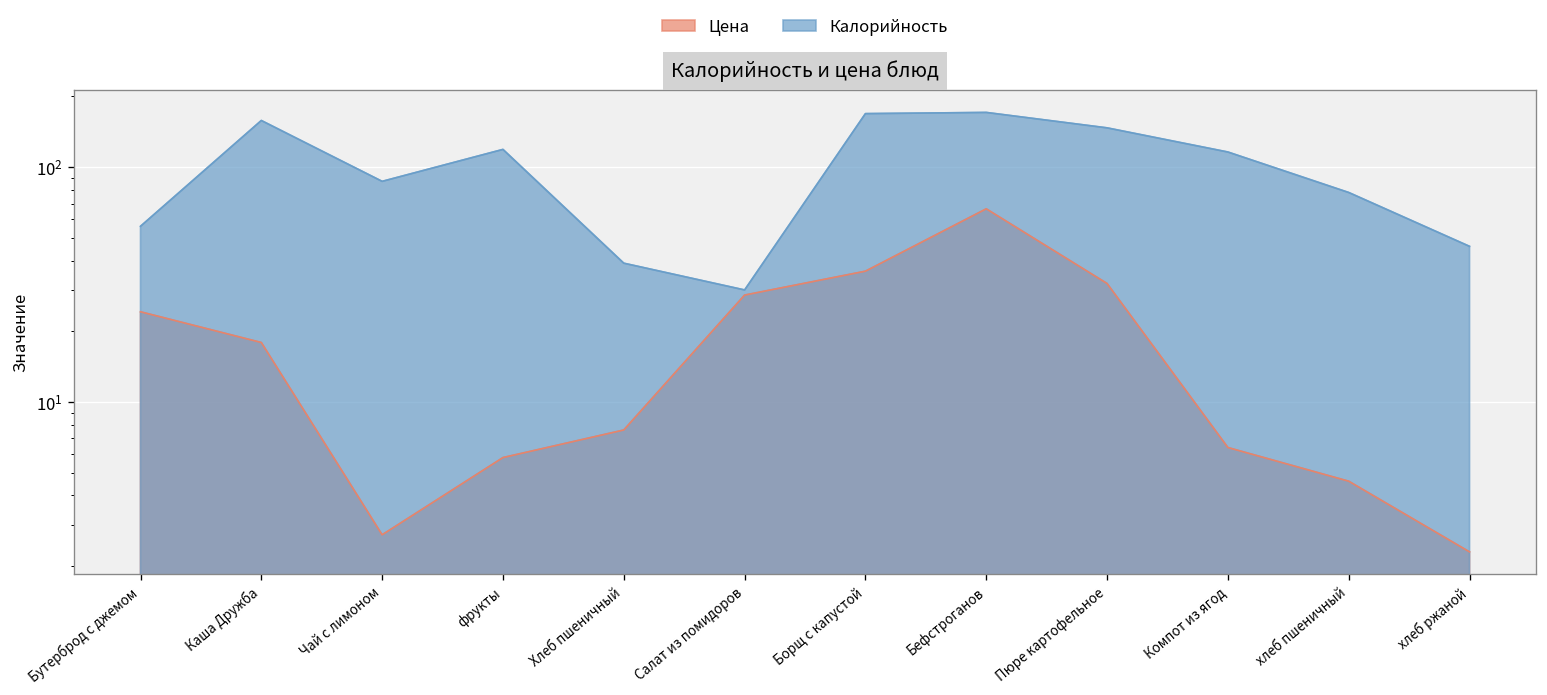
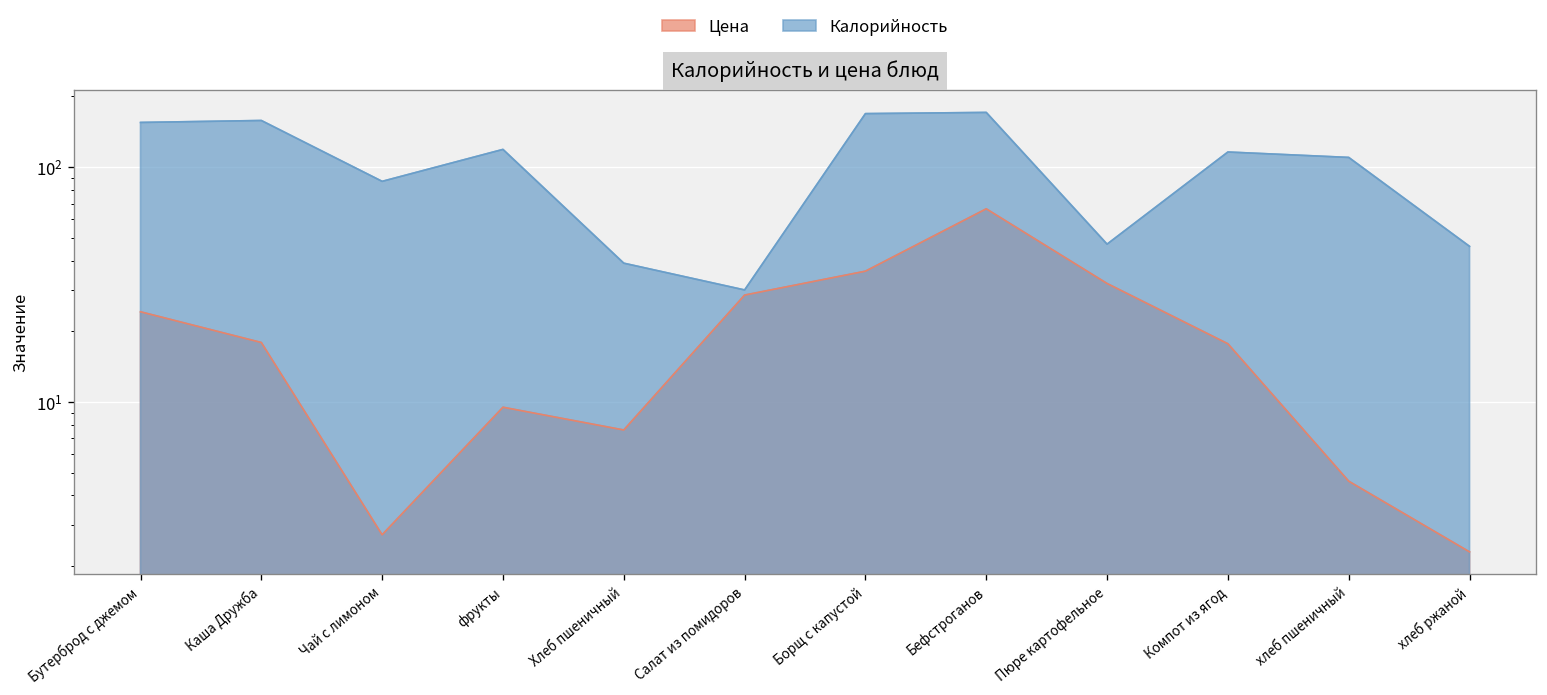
Калорийность, Бутерброд с джемом: 56 -> 160
Цена, фрукты: 5.8 -> 10
Калорийность, Пюре картофельное: 150 -> 47
Цена, Компот из ягод: 6.4 -> 18
Калорийность, хлеб пшеничный: 78 -> 110
